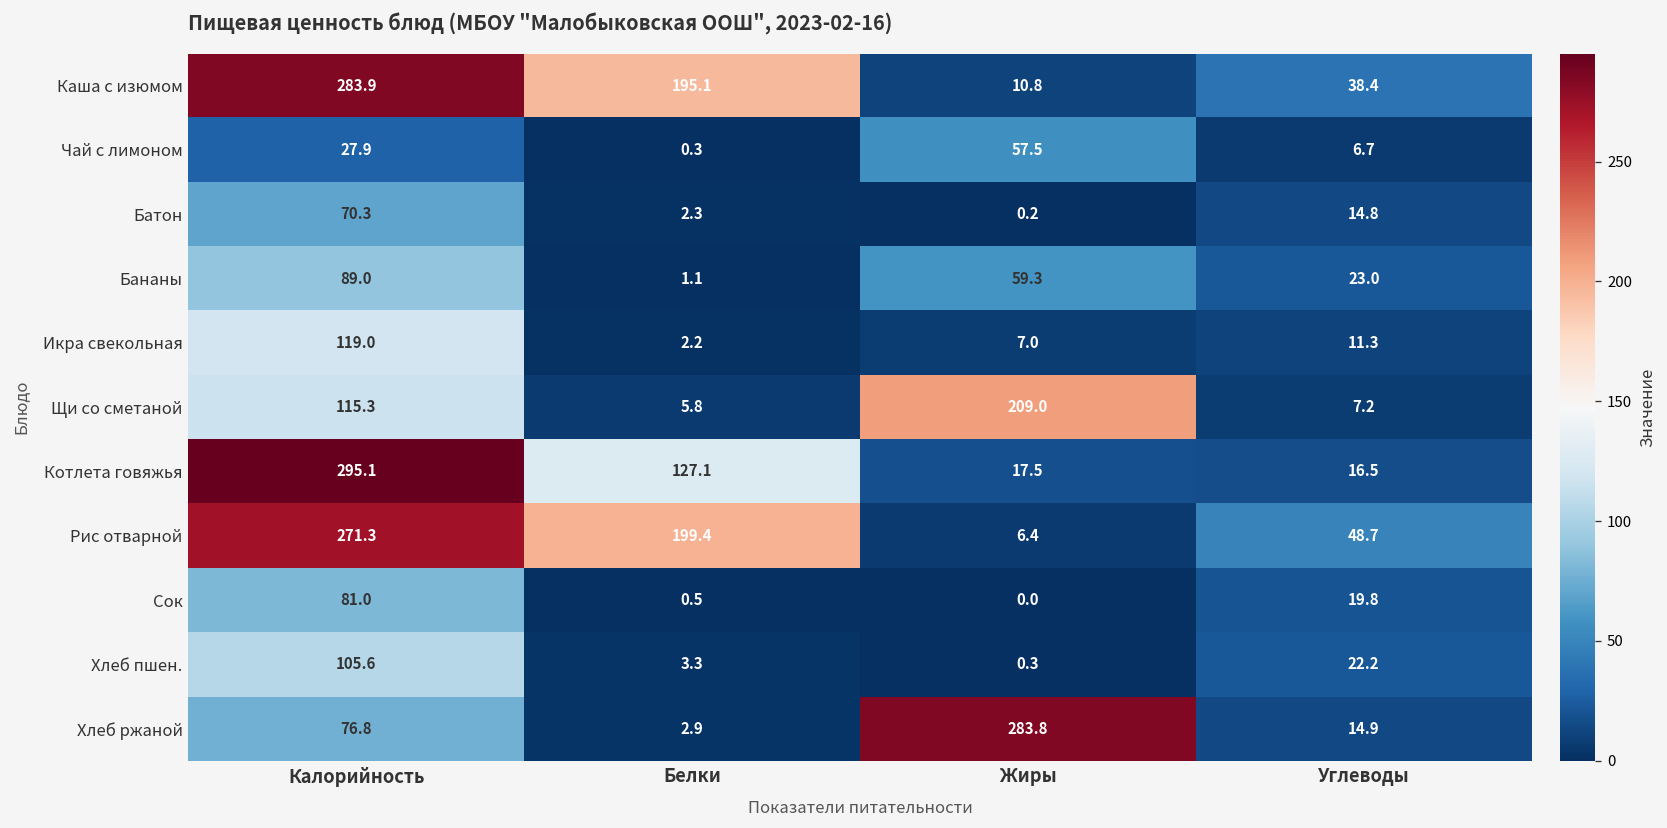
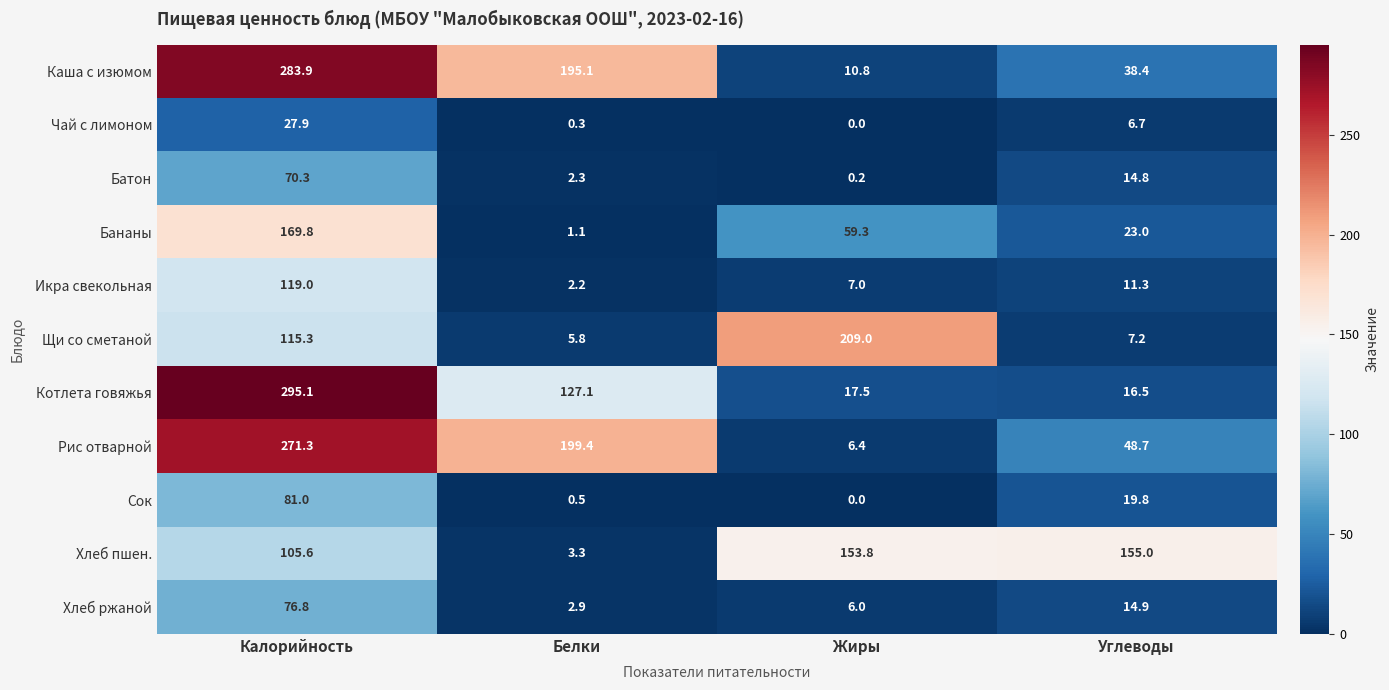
Чай с лимоном, Жиры: 57.5 -> 0.0
Бананы, Калорийность: 89.0 -> 169.8
Хлеб пшен., Жиры: 0.3 -> 153.8
Хлеб пшен., Углеводы: 22.2 -> 155.0
Хлеб ржаной, Жиры: 283.8 -> 6.0
